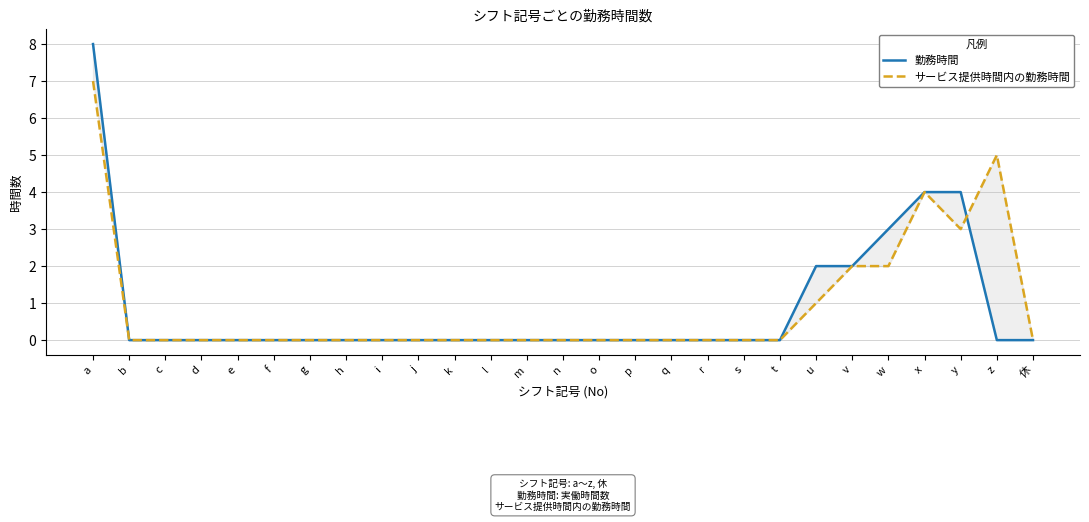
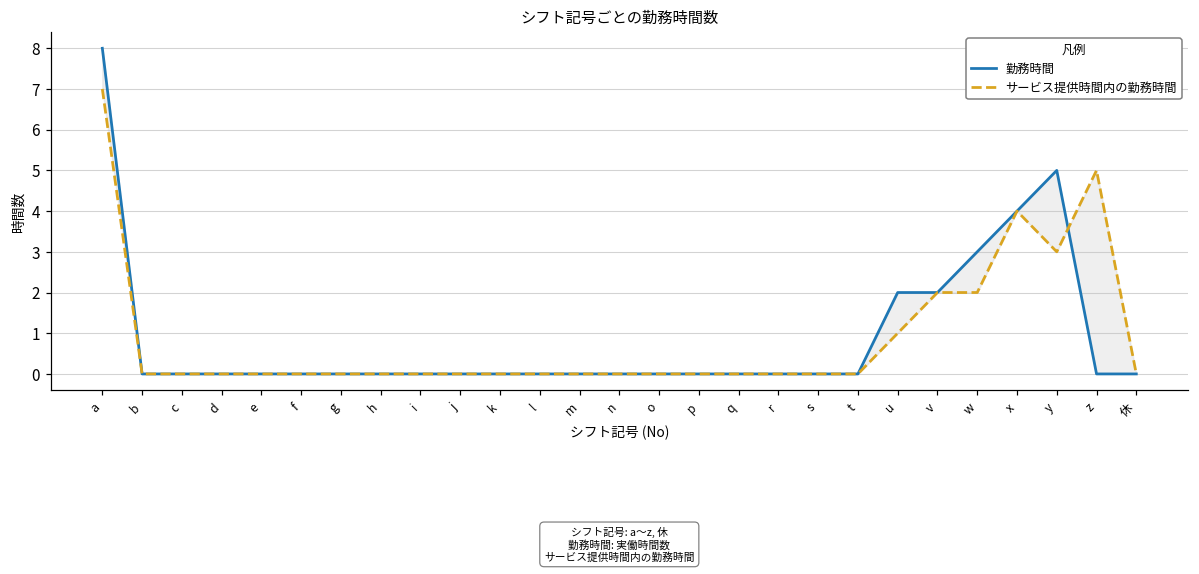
勤務時間, y: 4 -> 5
